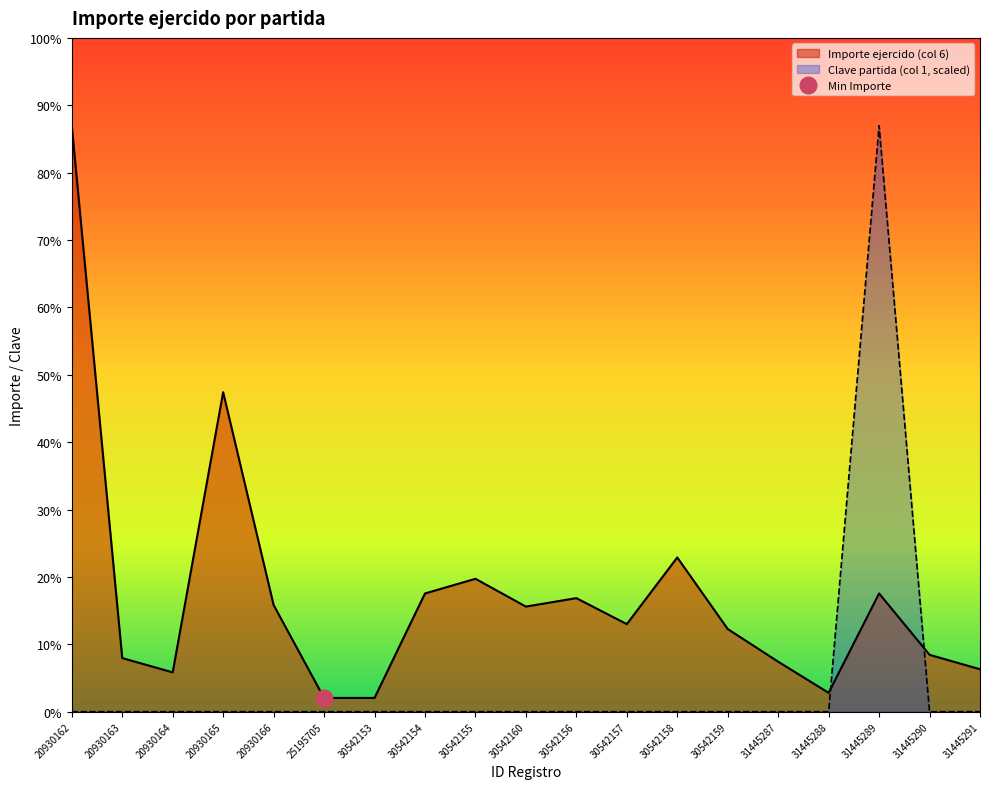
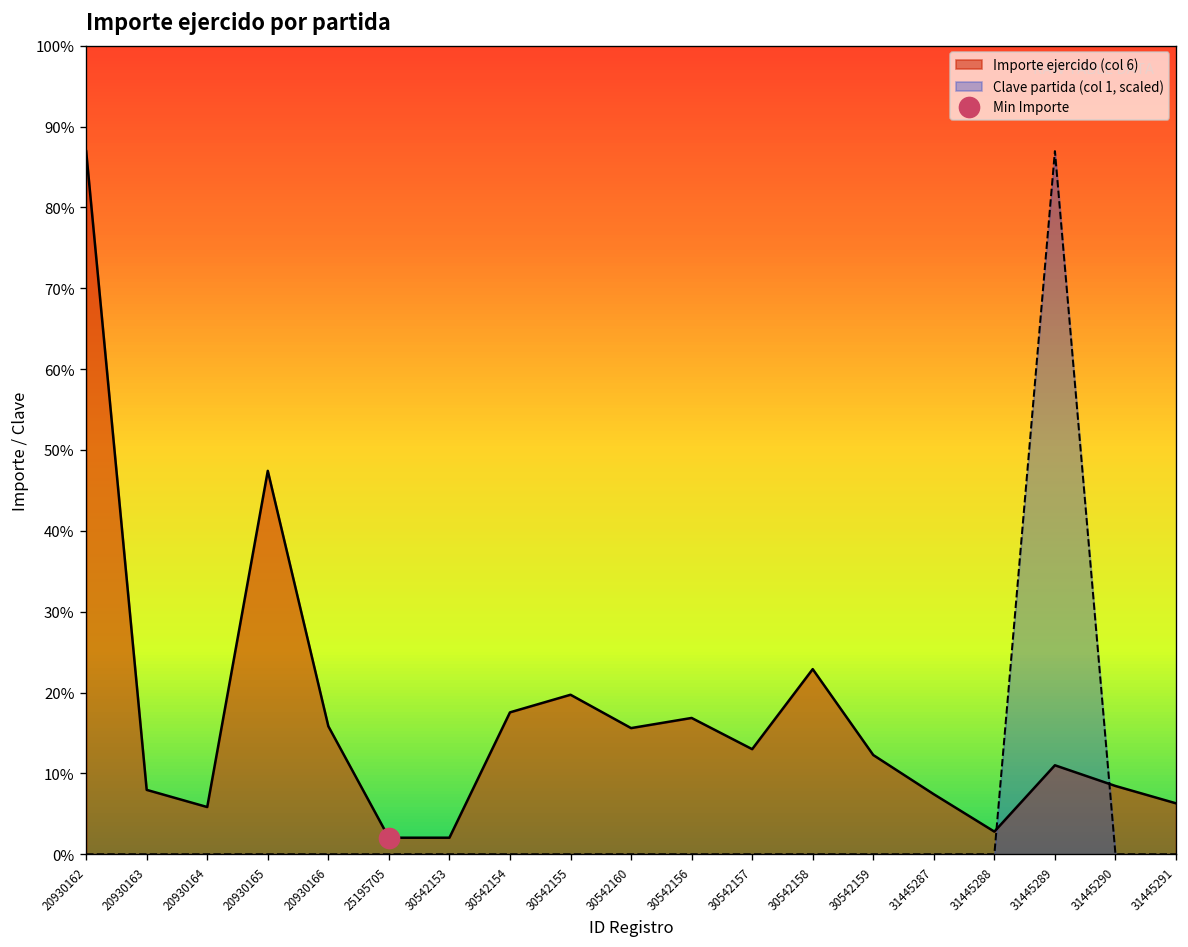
Importe ejercido (col 6), 31445289: 18% -> 11%
